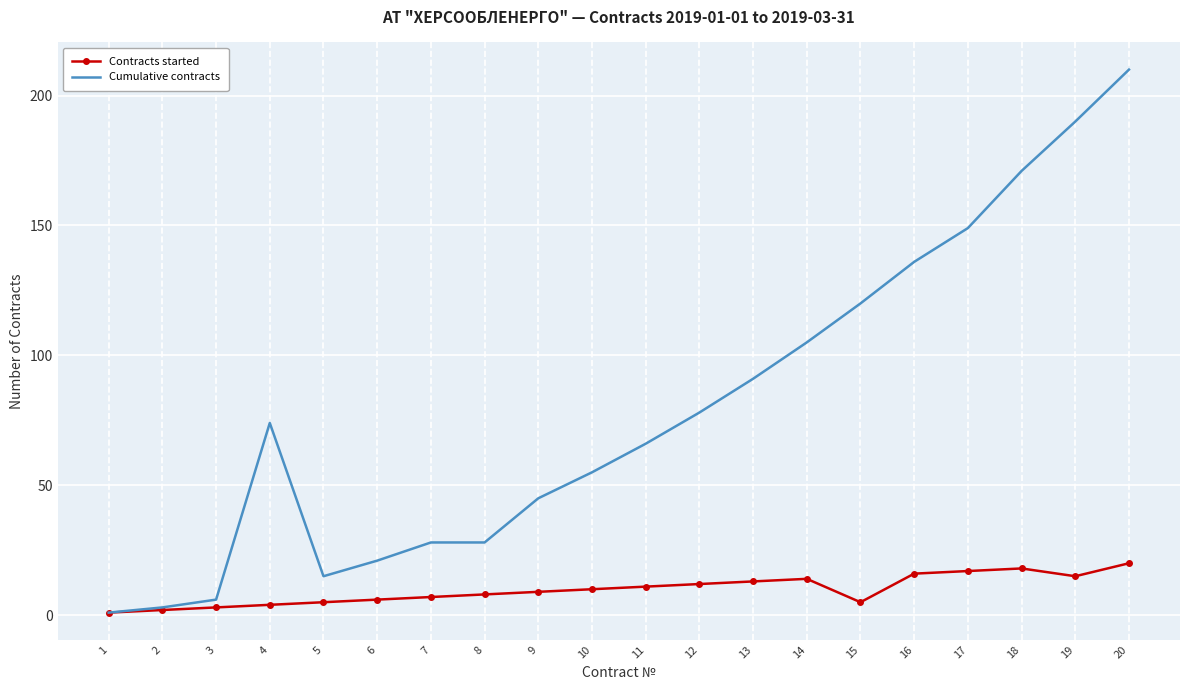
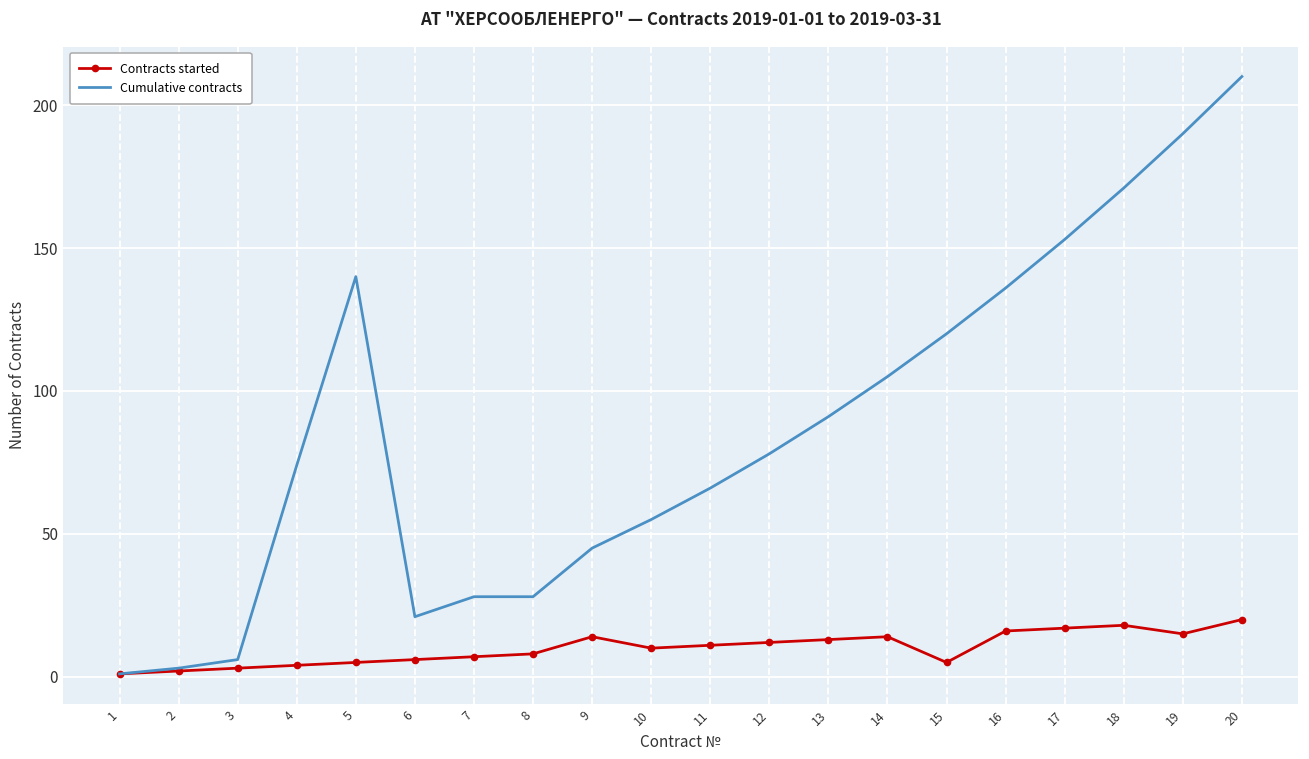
Cumulative contracts, 5: 15 -> 140
Contracts started, 9: 9 -> 14
Cumulative contracts, 17: 149 -> 153
